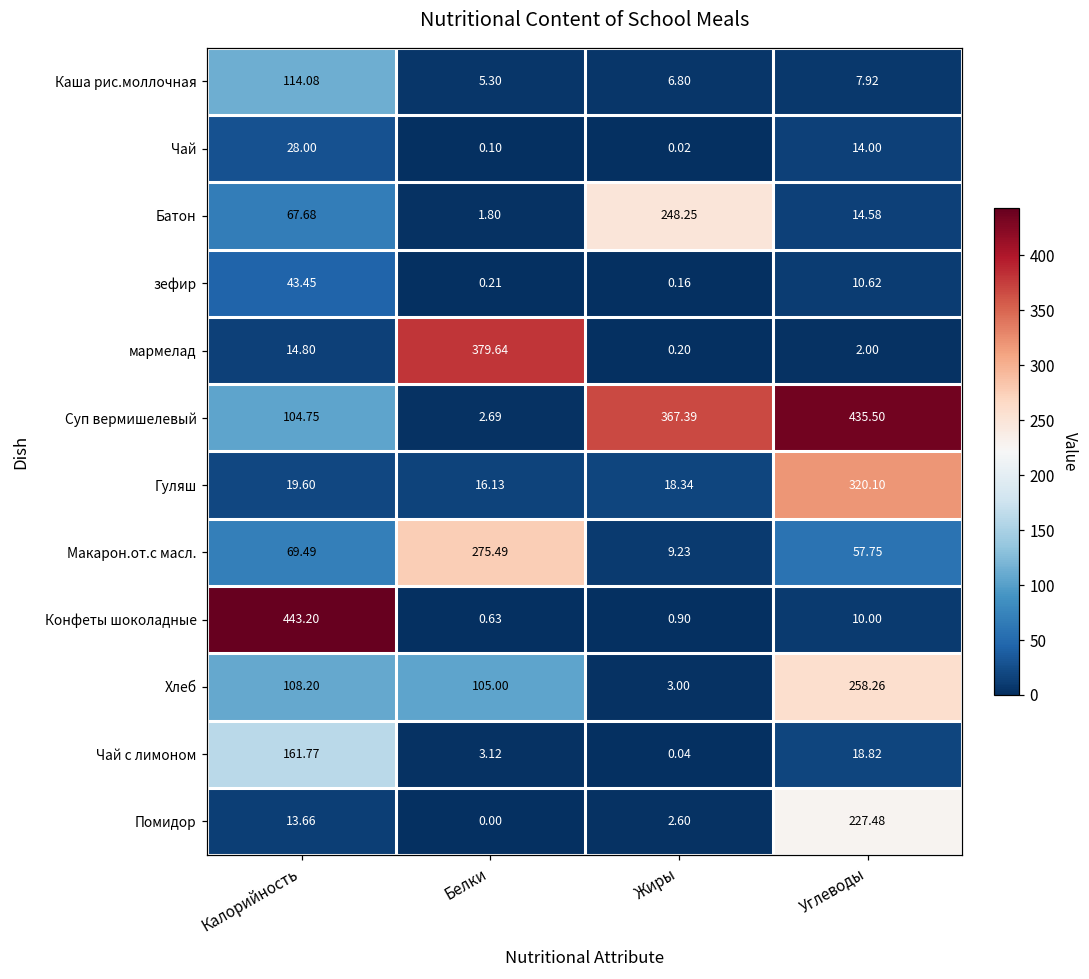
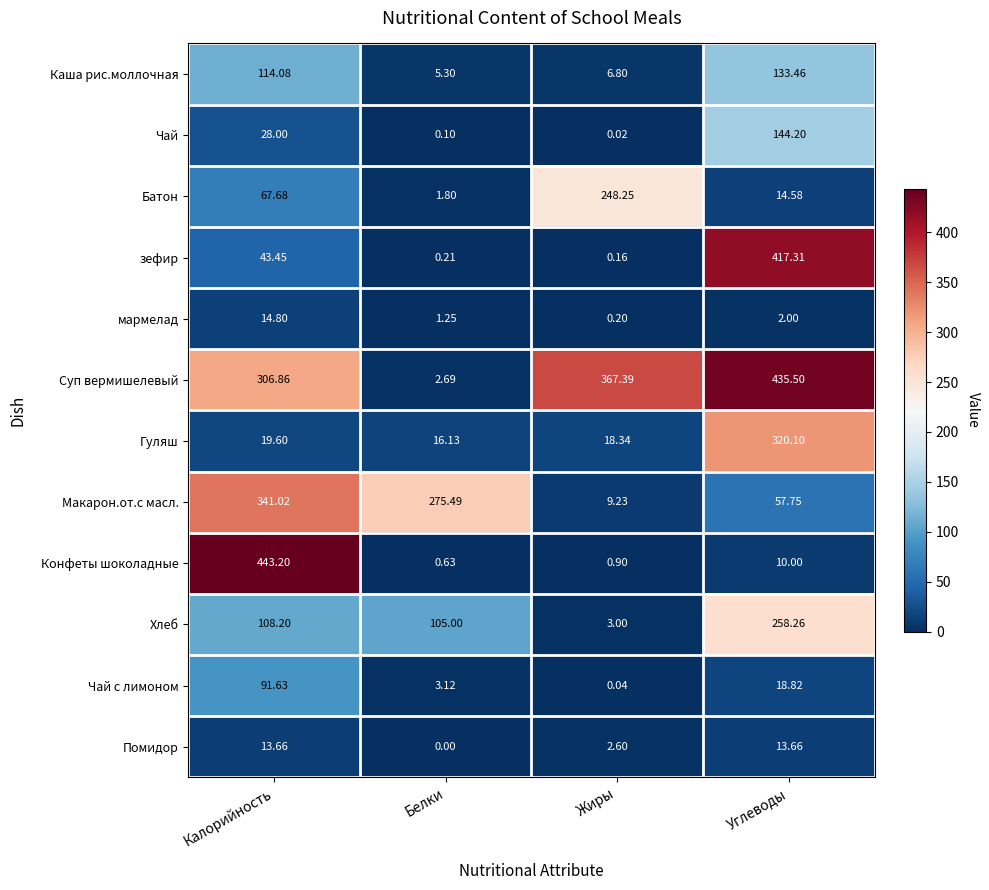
Каша рис.моллочная, Углеводы: 7.92 -> 133.46
Чай, Углеводы: 14.00 -> 144.20
зефир, Углеводы: 10.62 -> 417.31
мармелад, Белки: 379.64 -> 1.25
Суп вермишелевый, Калорийность: 104.75 -> 306.86
Макарон.от.с масл., Калорийность: 69.49 -> 341.02
Чай с лимоном, Калорийность: 161.77 -> 91.63
Помидор, Углеводы: 227.48 -> 13.66
